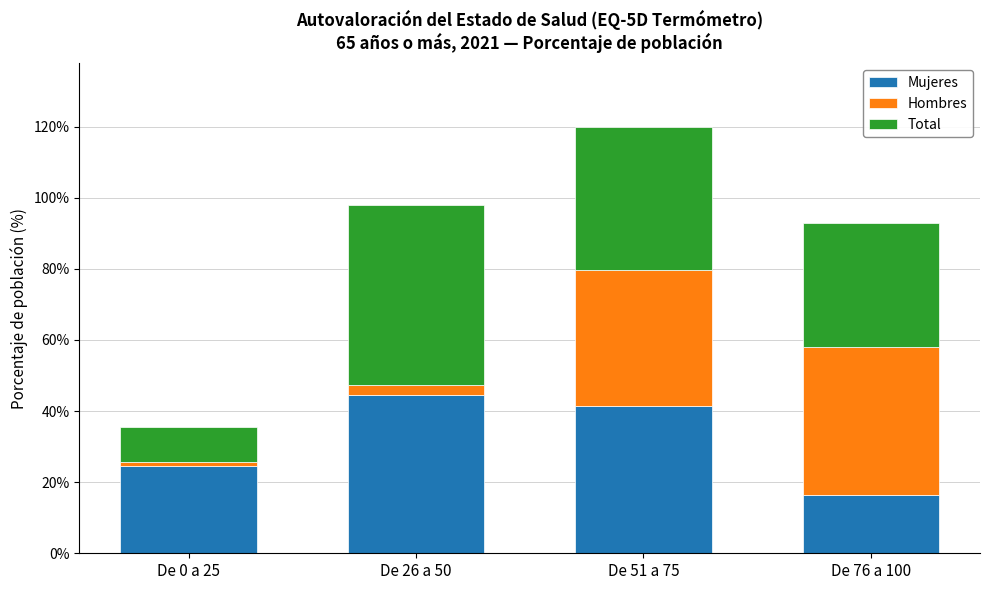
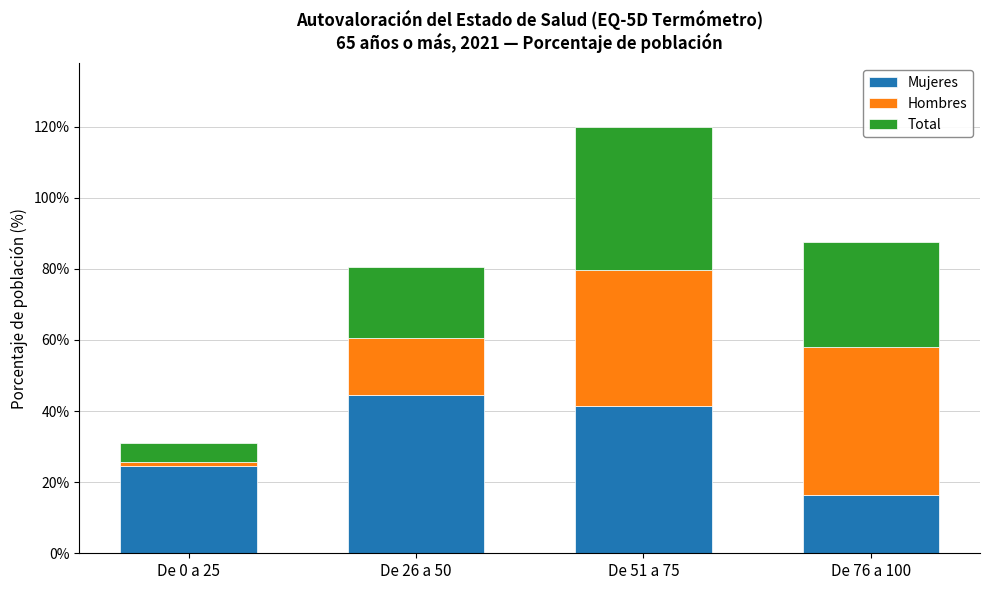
Total, De 0 a 25: 10% -> 5%
Hombres, De 26 a 50: 3% -> 16%
Total, De 26 a 50: 51% -> 20%
Total, De 76 a 100: 35% -> 30%
